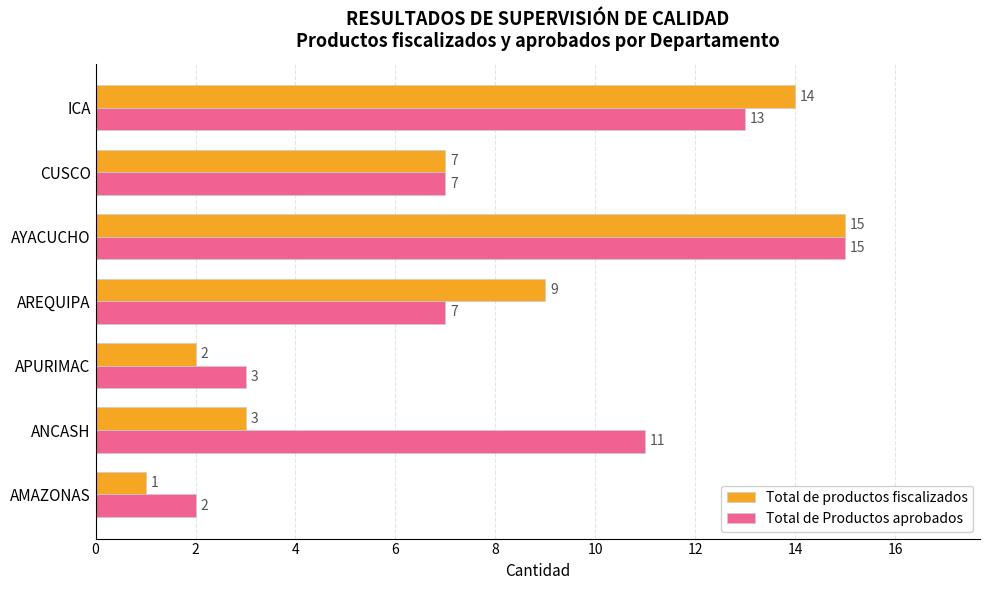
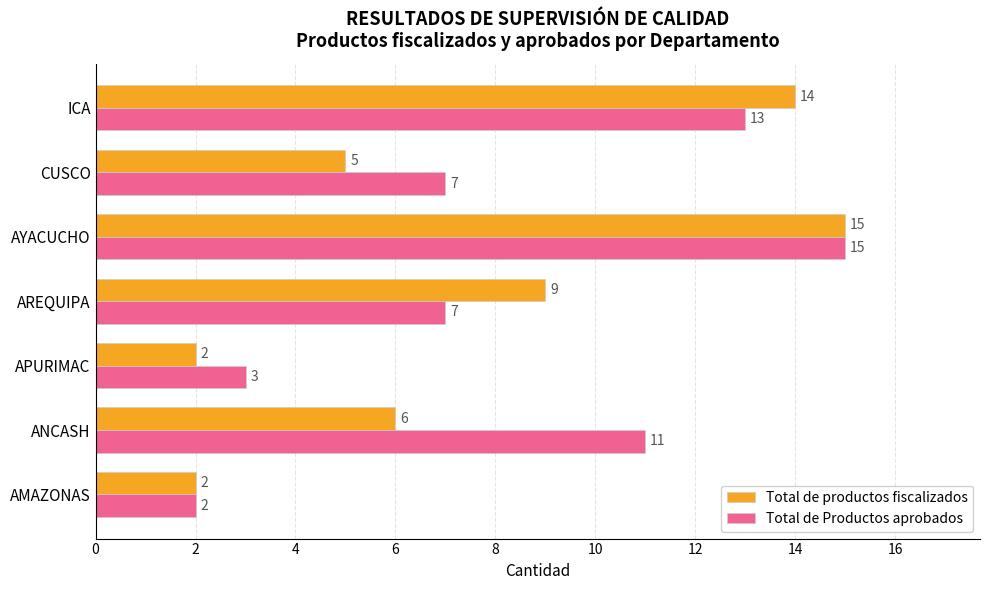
Total de productos fiscalizados, CUSCO: 7 -> 5
Total de productos fiscalizados, ANCASH: 3 -> 6
Total de productos fiscalizados, AMAZONAS: 1 -> 2
